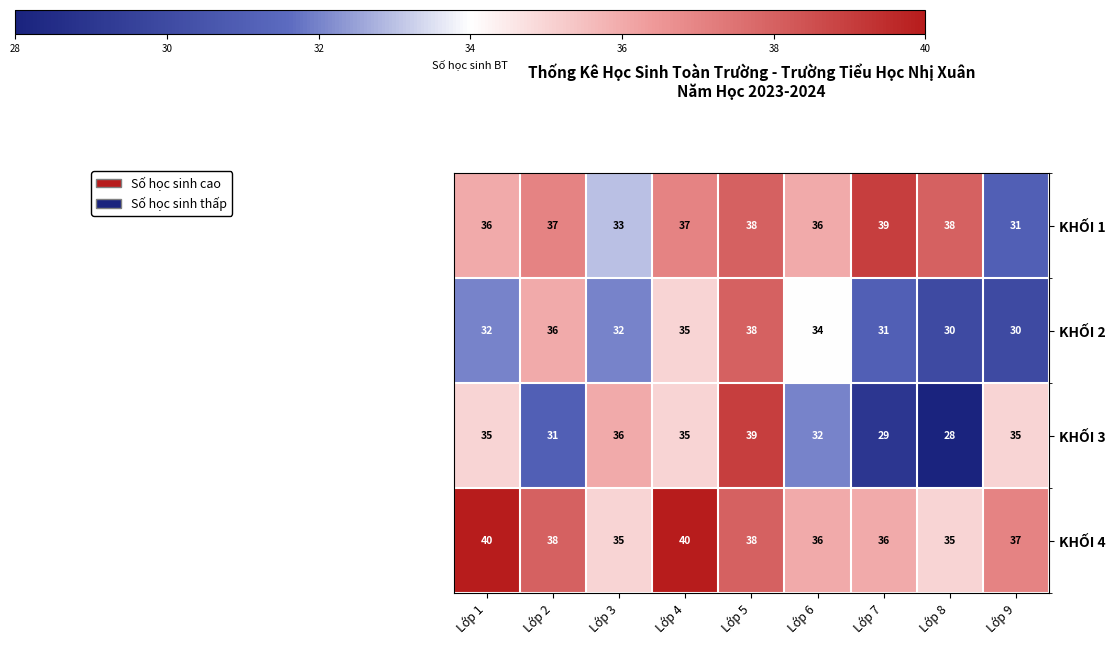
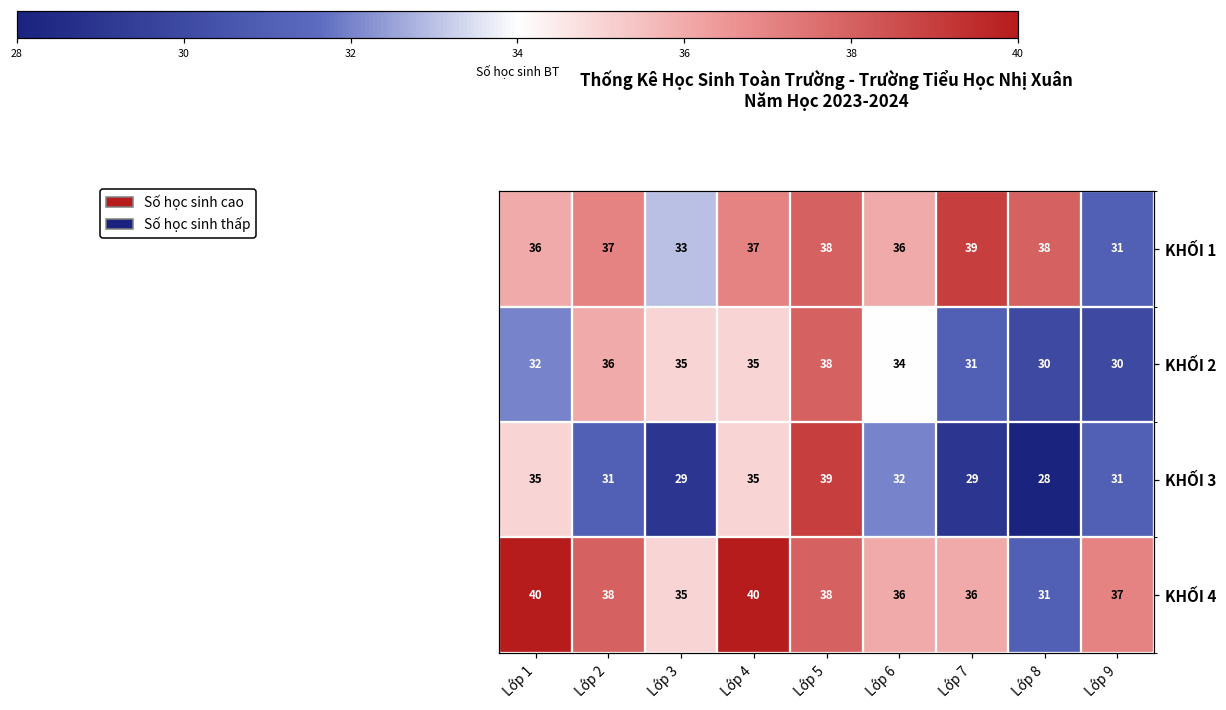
KHỐI 2, Lớp 3: 32 -> 35
KHỐI 3, Lớp 3: 36 -> 29
KHỐI 3, Lớp 9: 35 -> 31
KHỐI 4, Lớp 8: 35 -> 31
